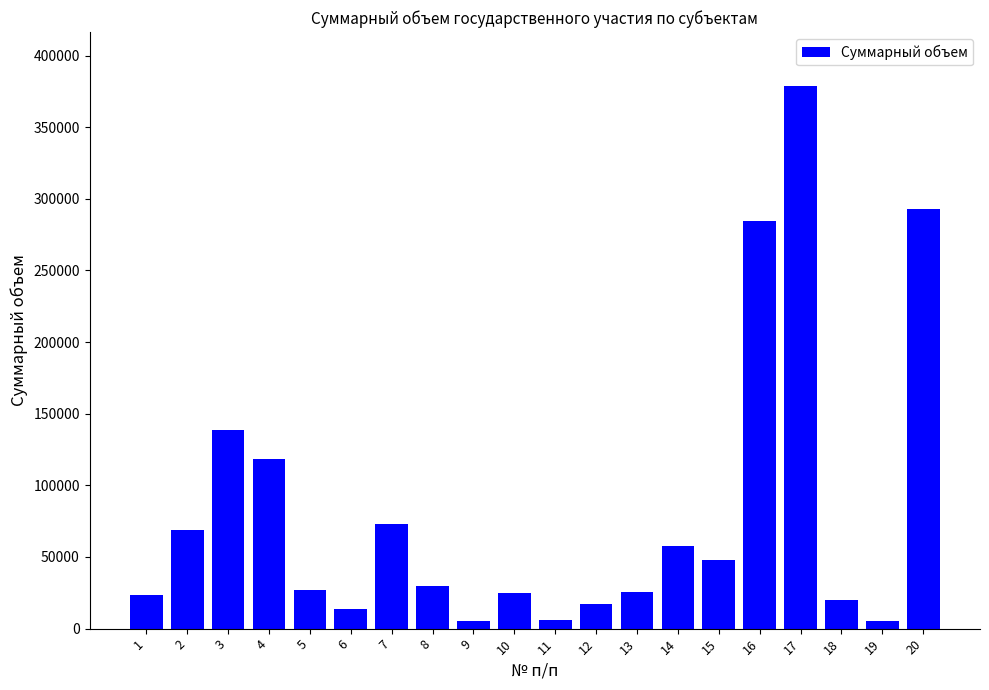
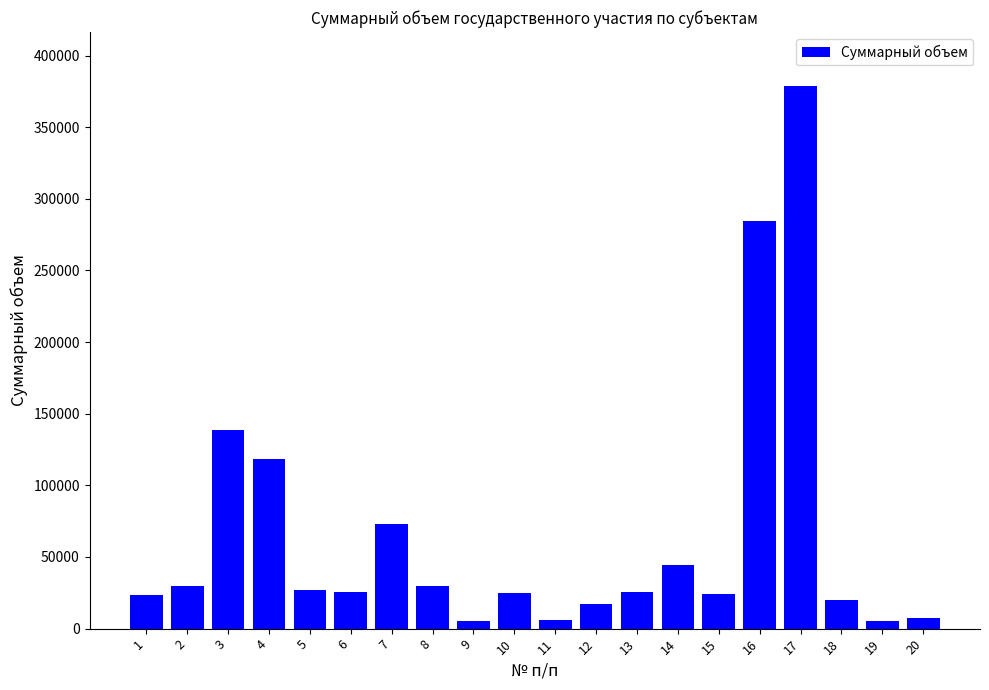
2: 69000 -> 30000
6: 13000 -> 25000
14: 58000 -> 45000
15: 48000 -> 24000
20: 293000 -> 7000
